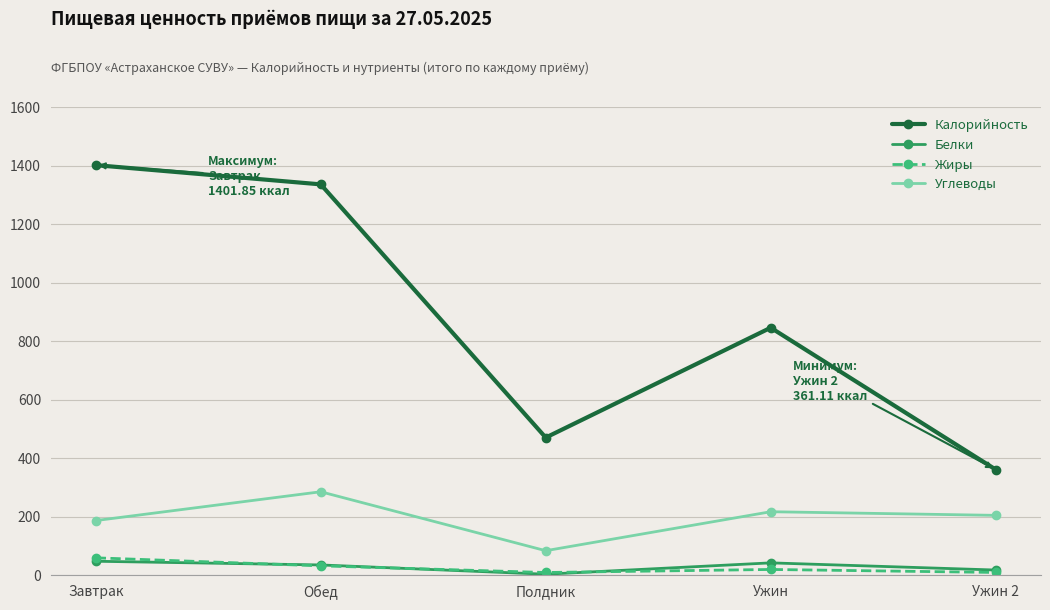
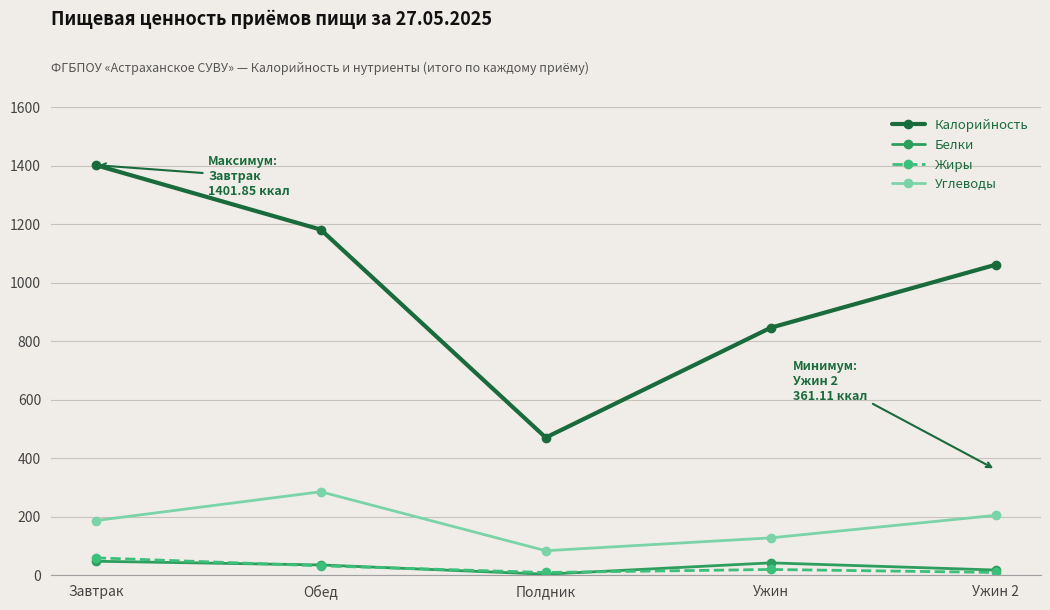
Калорийность, Обед: 1340 -> 1180
Углеводы, Ужин: 220 -> 130
Калорийность, Ужин 2: 360 -> 1060
